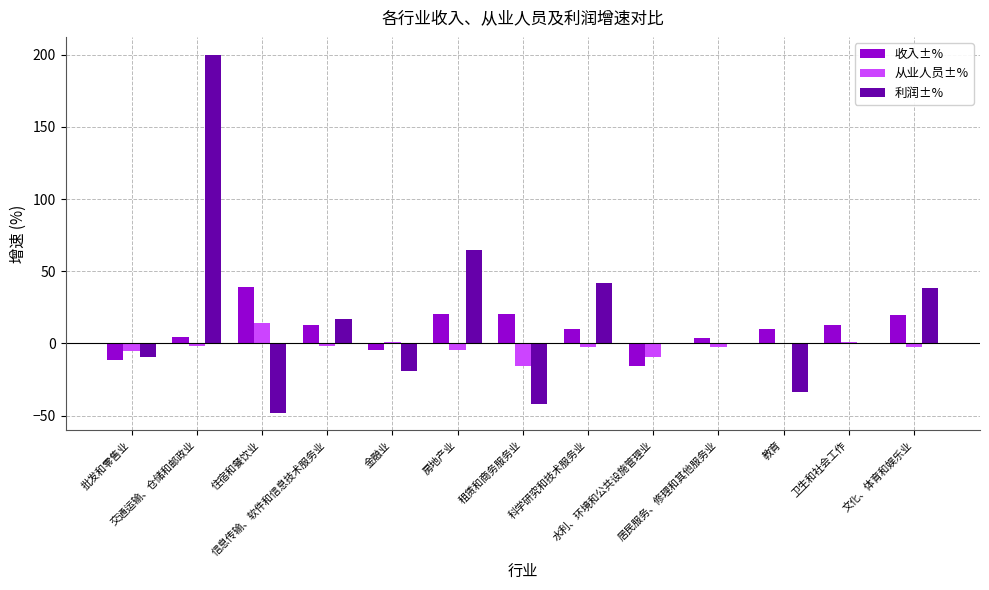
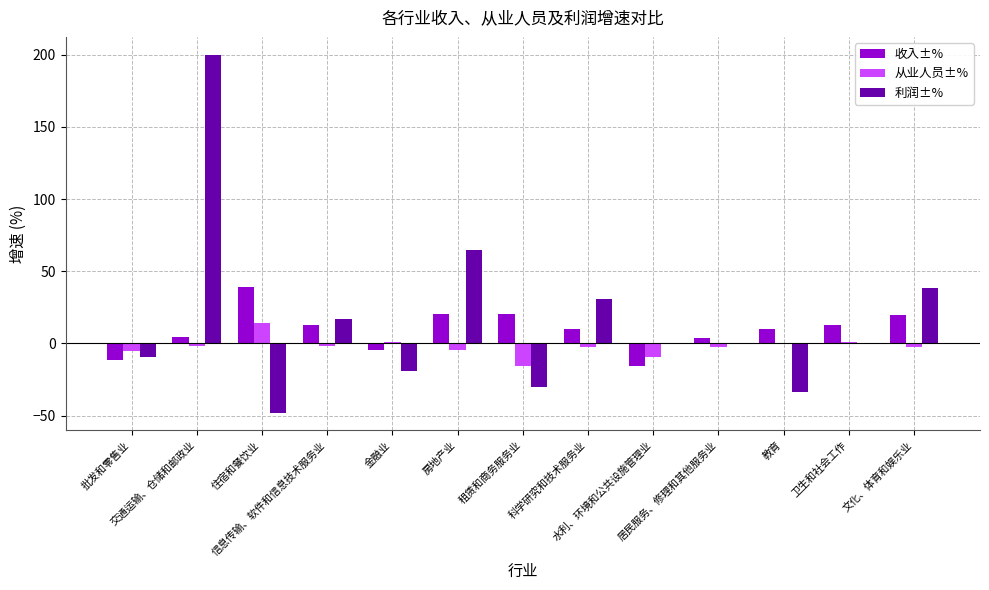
利润±%, 租赁和商务服务业: -42 -> -30
利润±%, 科学研究和技术服务业: 42 -> 31
